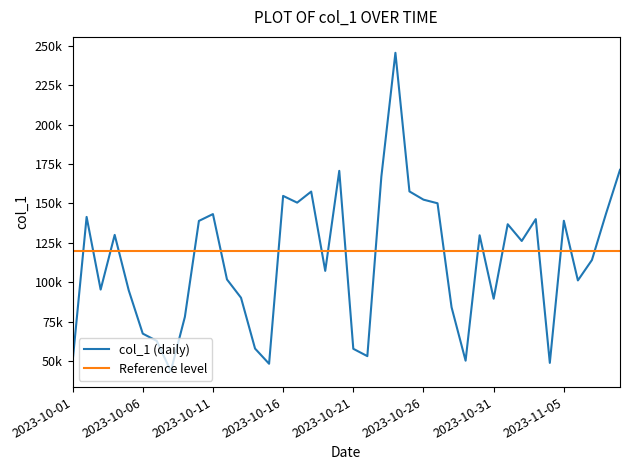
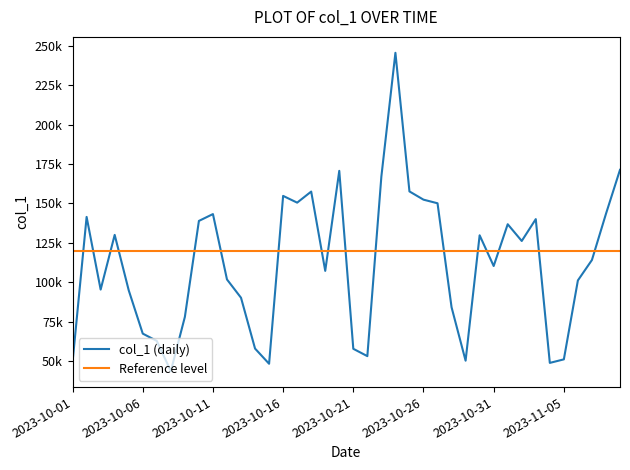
2023-10-31: 90000 -> 110000
2023-11-05: 139000 -> 51000
